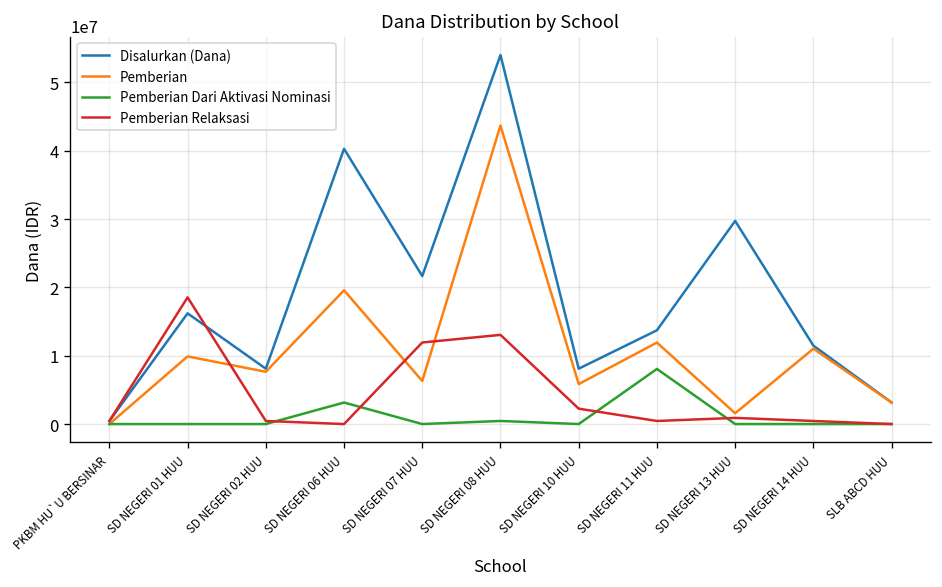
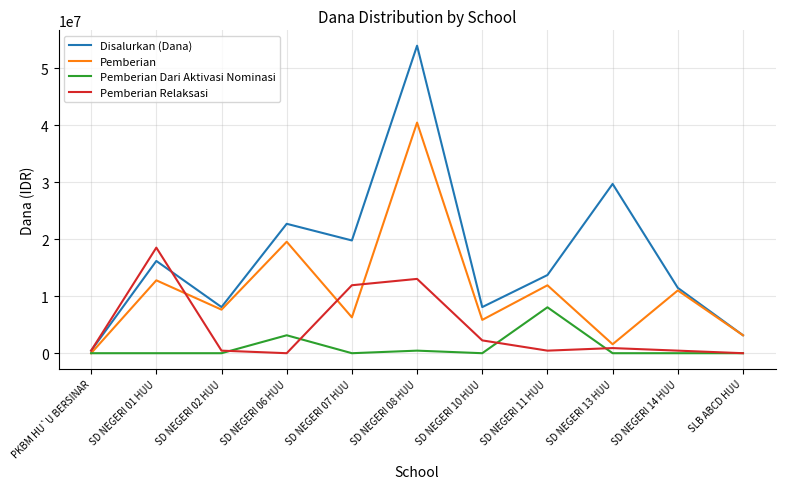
Pemberian, SD NEGERI 01 HUU: 10000000 -> 13000000
Disalurkan (Dana), SD NEGERI 06 HUU: 40000000 -> 23000000
Disalurkan (Dana), SD NEGERI 07 HUU: 22000000 -> 20000000
Pemberian, SD NEGERI 08 HUU: 44000000 -> 41000000
